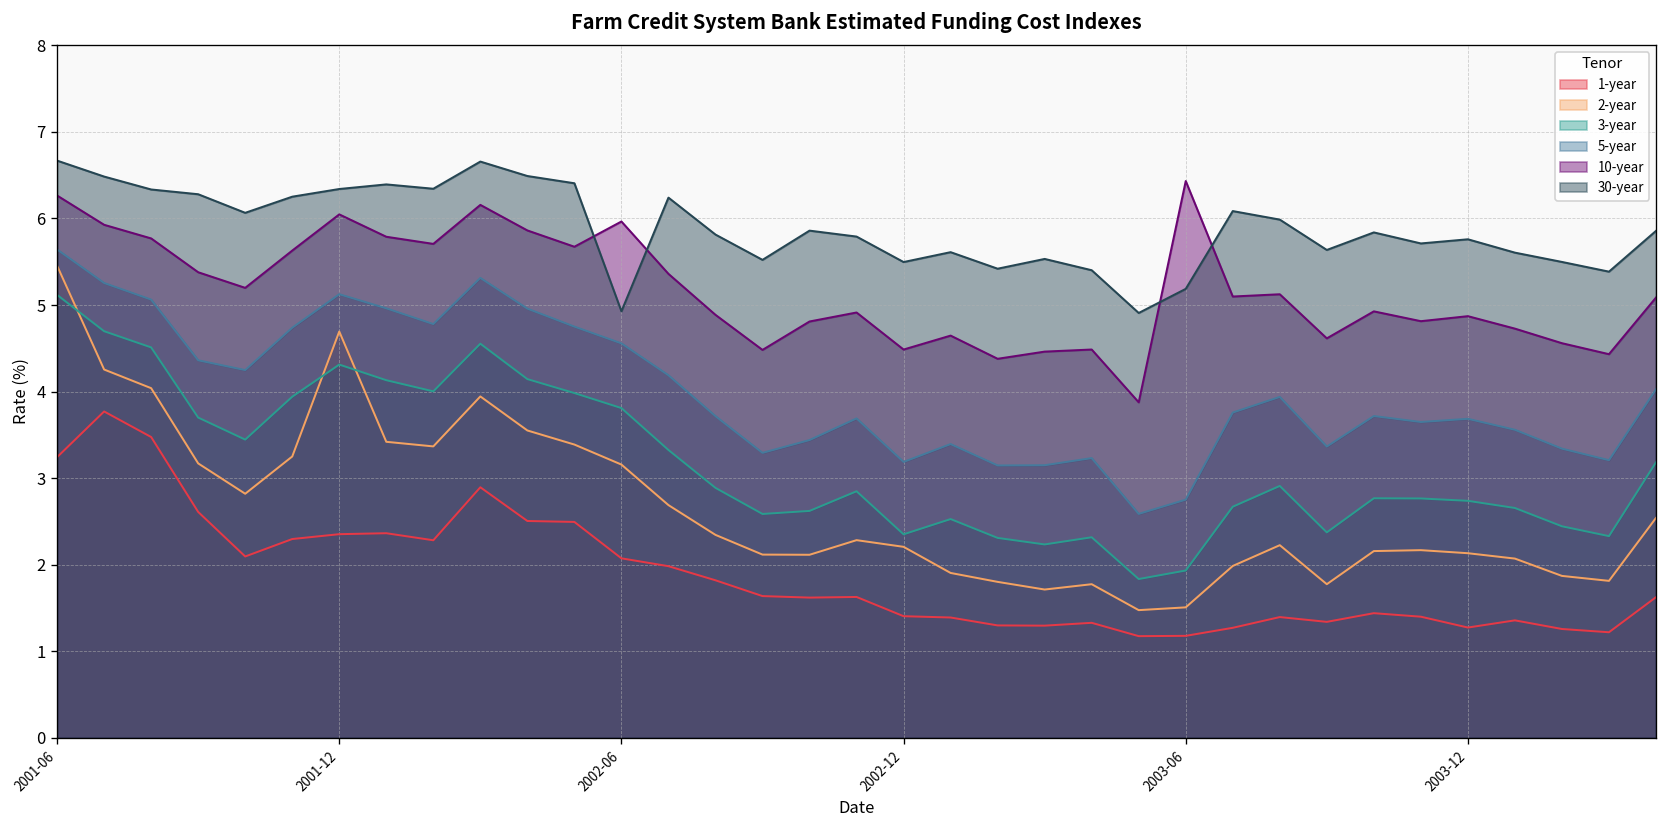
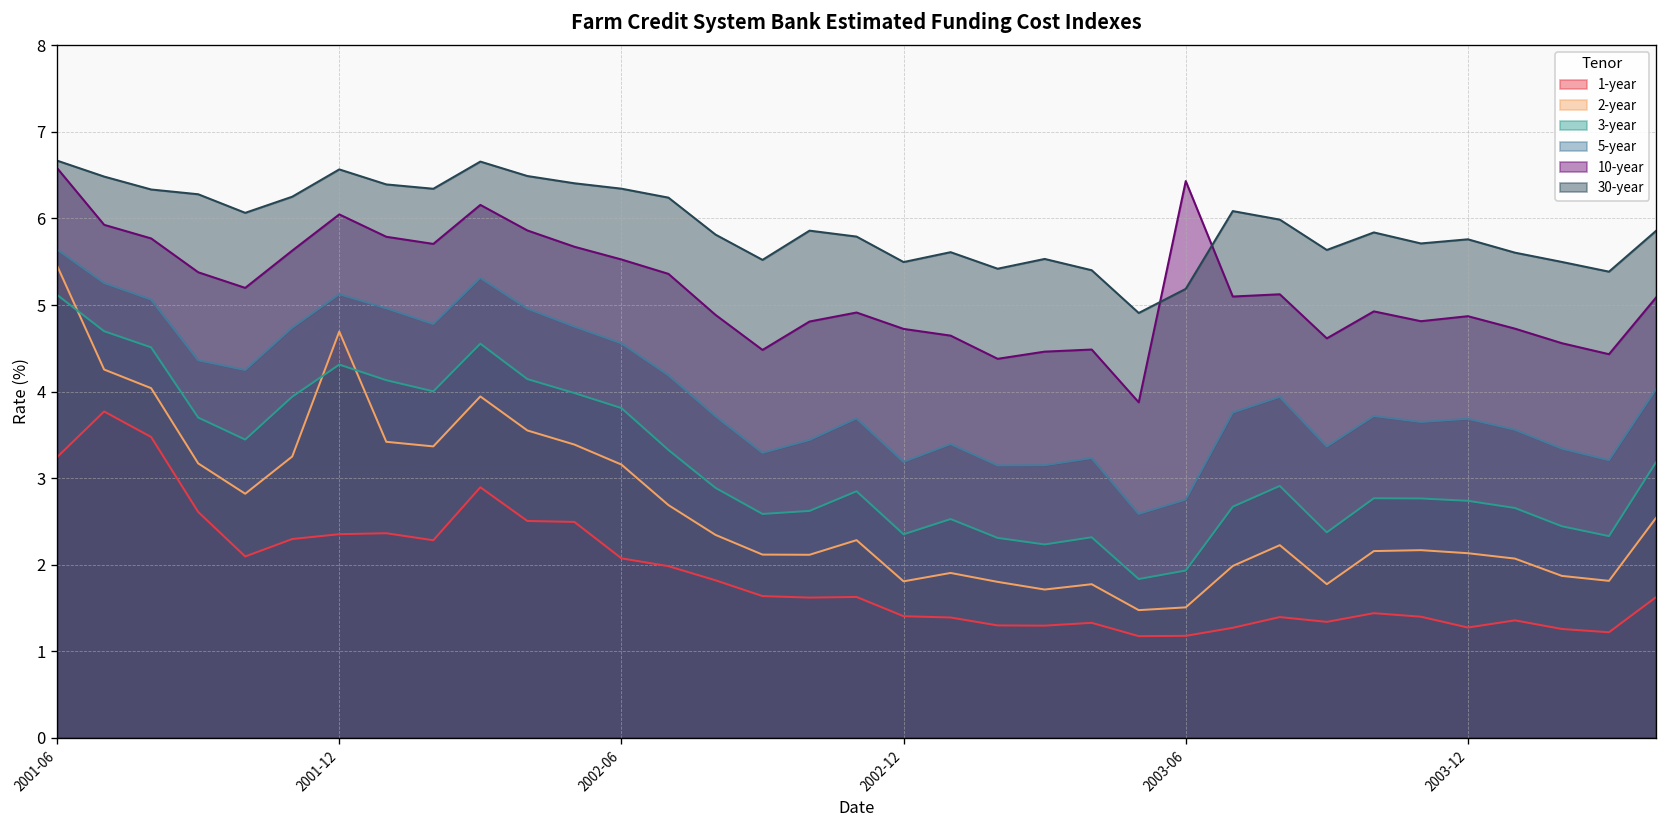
10-year, 2001-06: 6.3 -> 6.6
30-year, 2001-12: 6.3 -> 6.6
10-year, 2002-06: 6.0 -> 5.5
30-year, 2002-06: 4.9 -> 6.3
2-year, 2002-12: 2.2 -> 1.8
10-year, 2002-12: 4.5 -> 4.7
